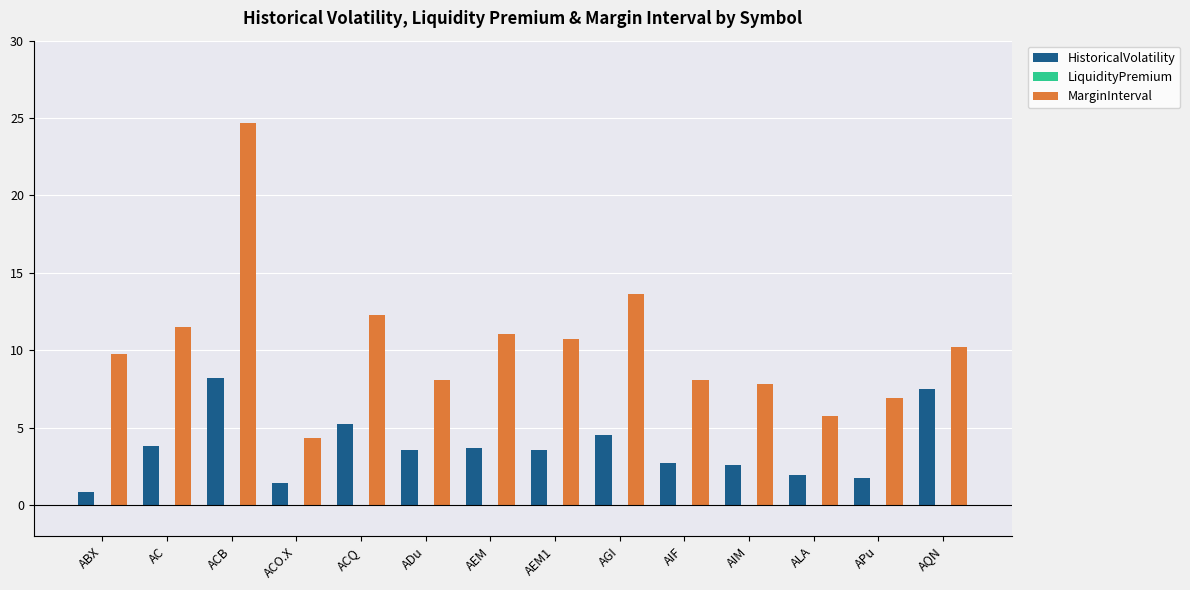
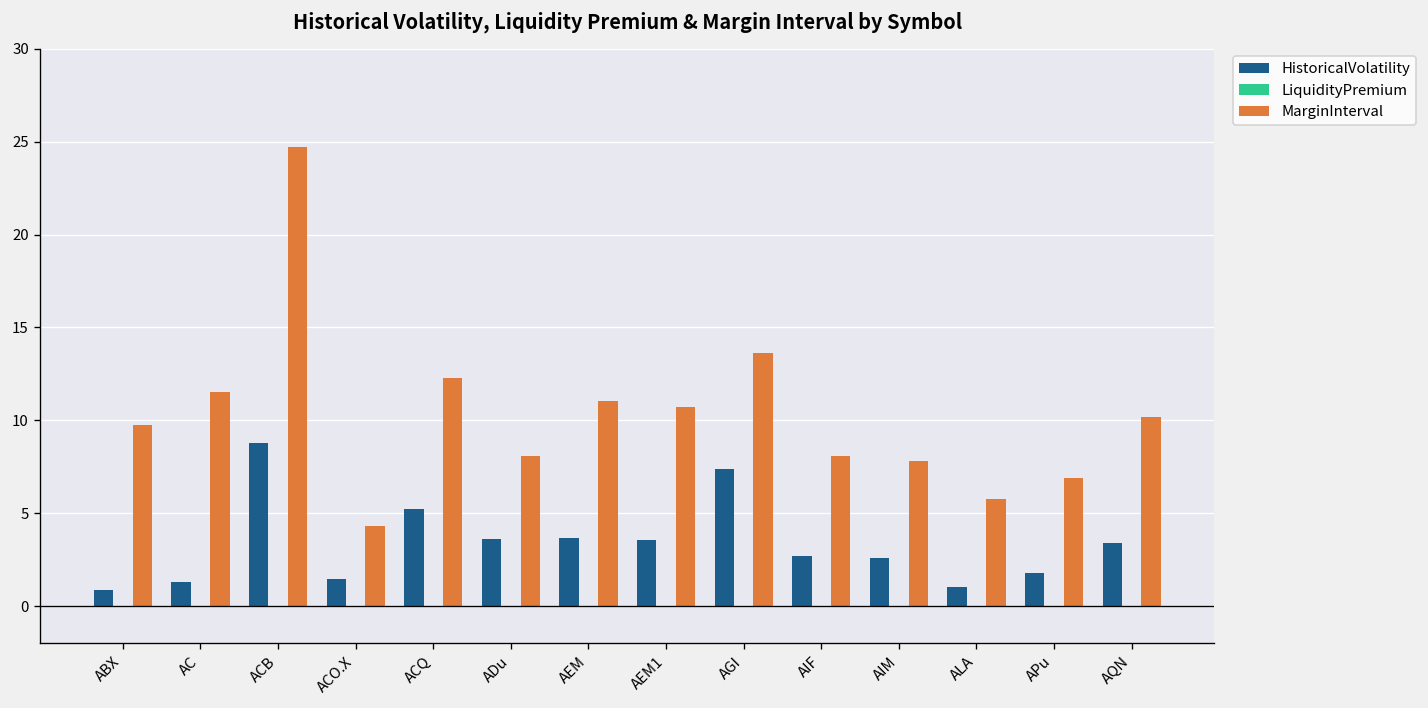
HistoricalVolatility, AC: 3.8 -> 1.3
HistoricalVolatility, ACB: 8.2 -> 8.8
HistoricalVolatility, AGI: 4.5 -> 7.4
HistoricalVolatility, ALA: 1.9 -> 1.0
HistoricalVolatility, AQN: 7.5 -> 3.4
